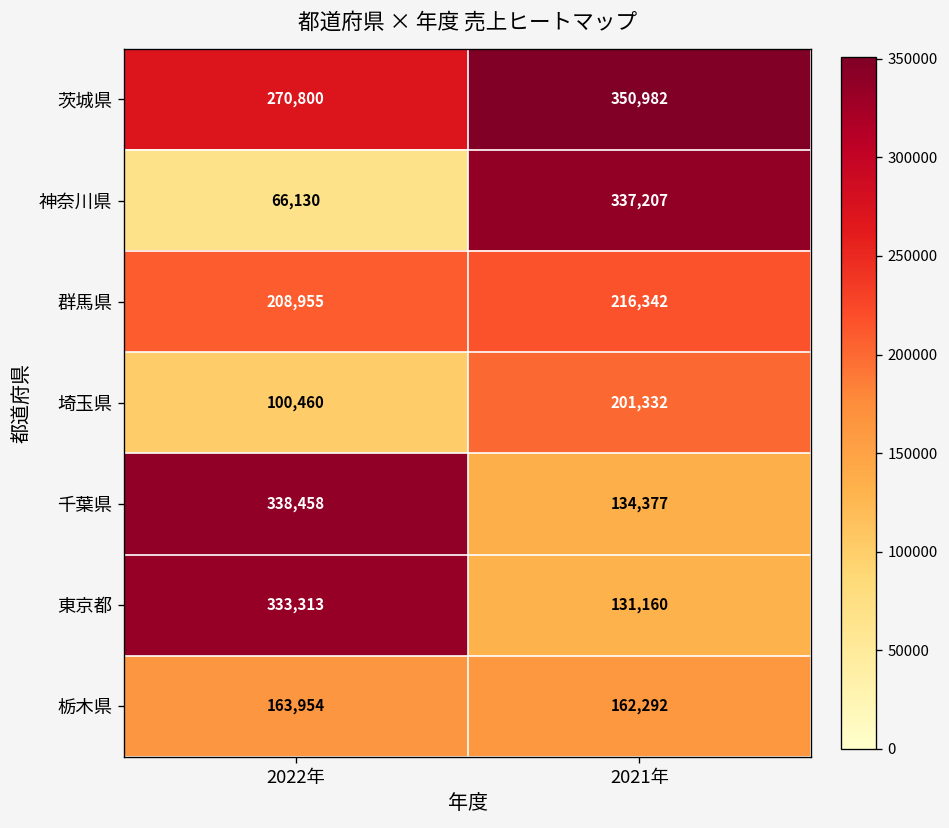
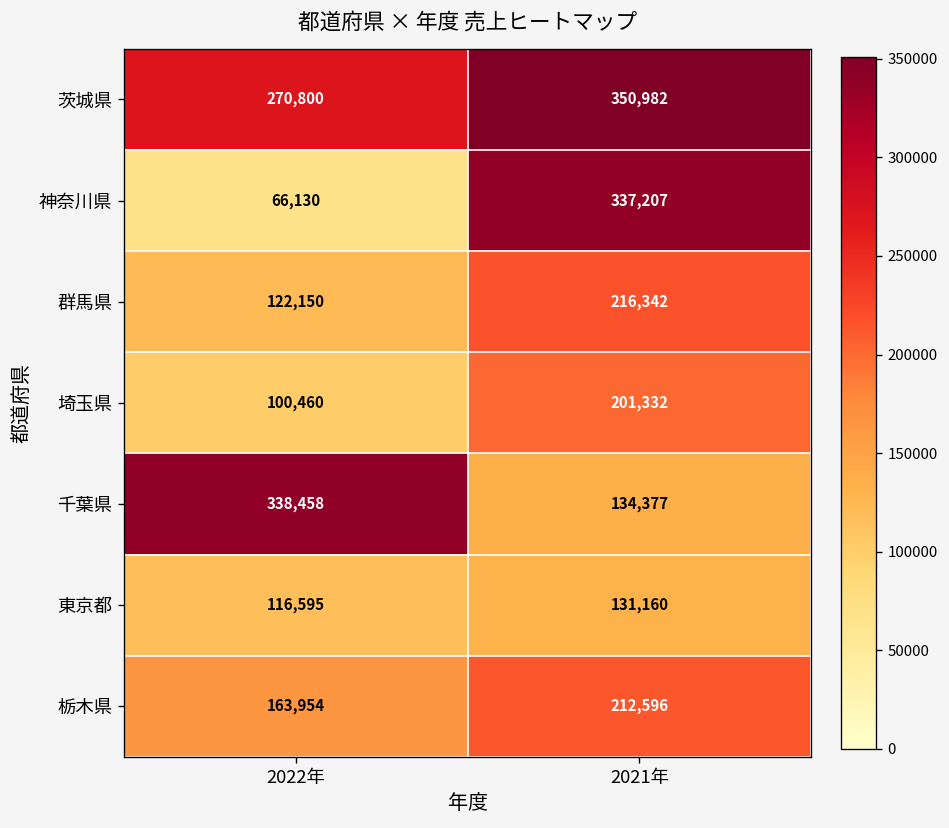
群馬県, 2022年: 208,955 -> 122,150
東京都, 2022年: 333,313 -> 116,595
栃木県, 2021年: 162,292 -> 212,596
